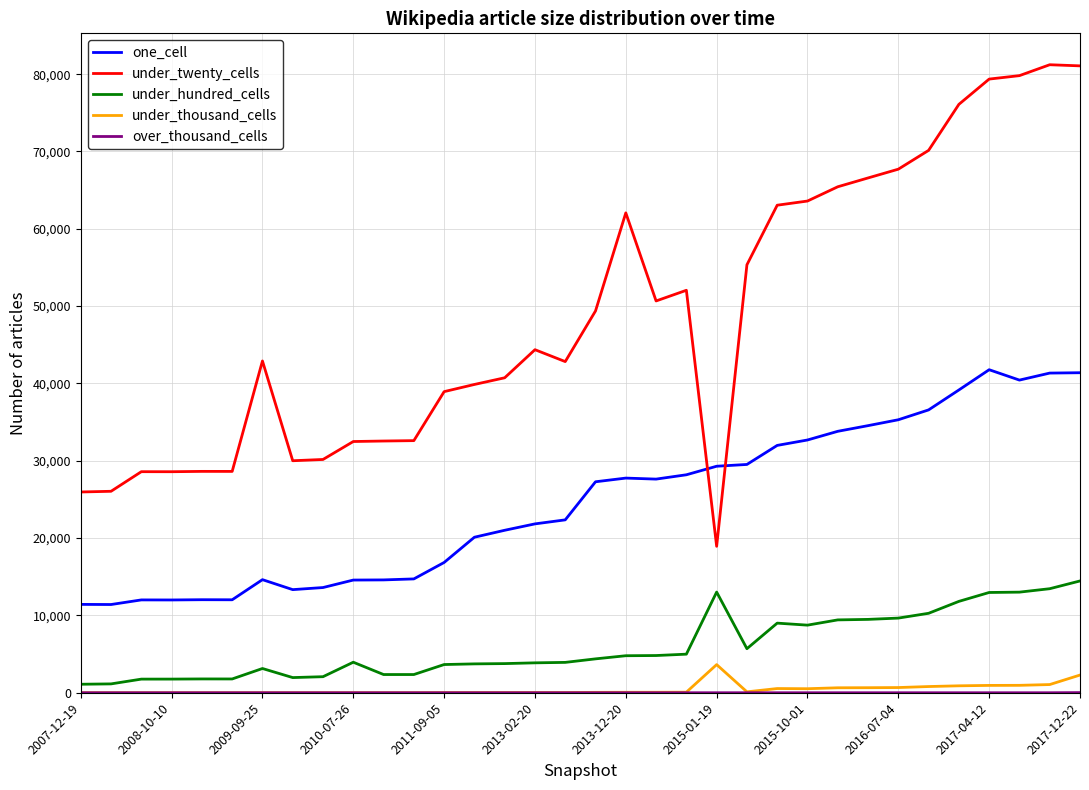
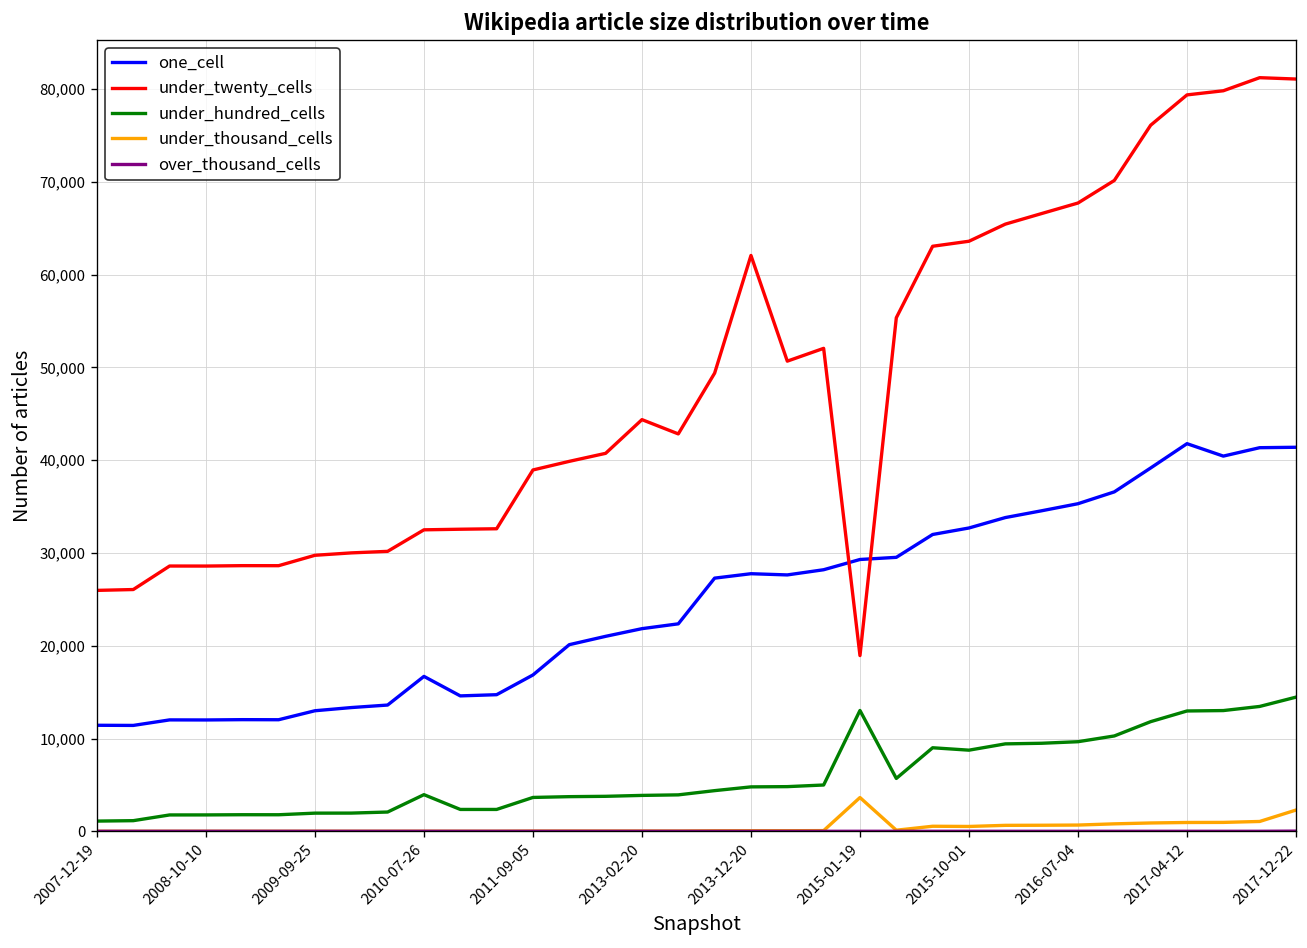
one_cell, 2009-09-25: 15,000 -> 13,000
under_twenty_cells, 2009-09-25: 43,000 -> 30,000
under_hundred_cells, 2009-09-25: 3,000 -> 2,000
one_cell, 2010-07-26: 15,000 -> 17,000
